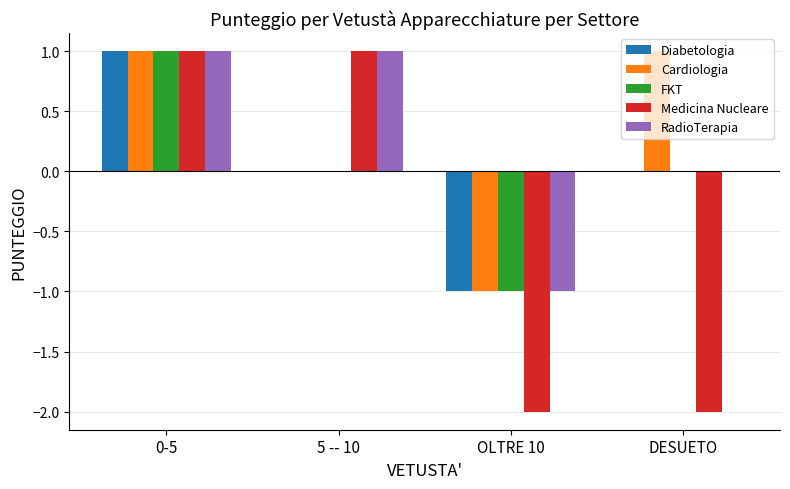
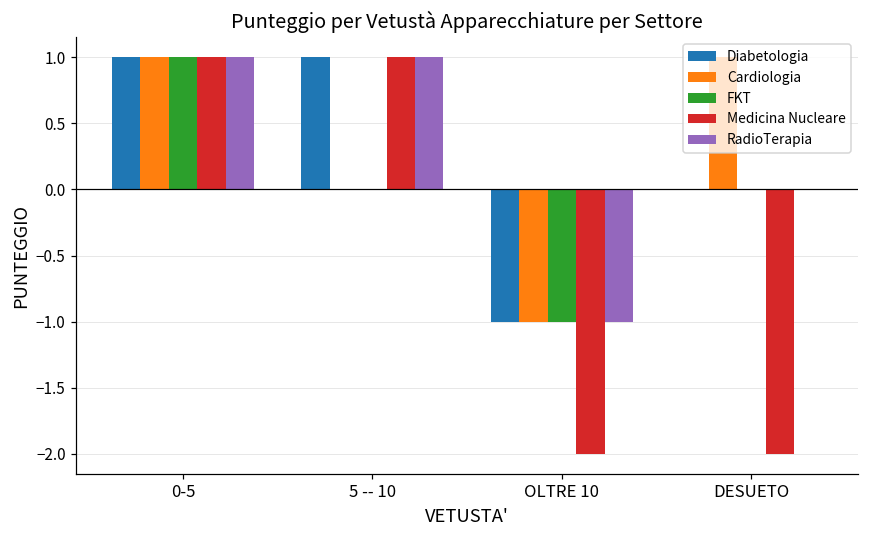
Diabetologia, 5 -- 10: 0 -> 1
